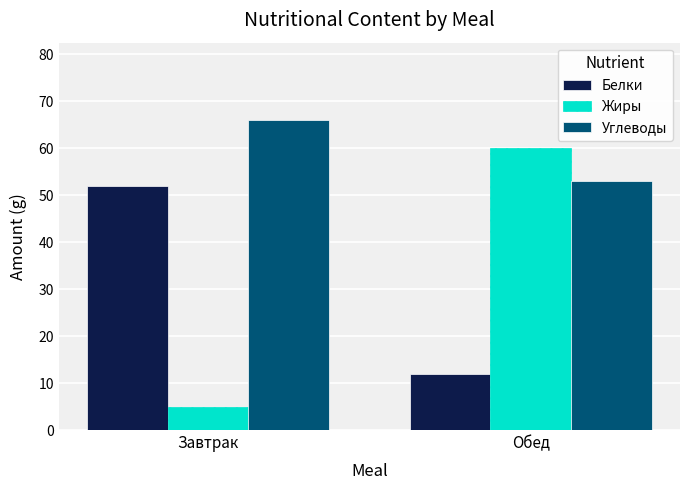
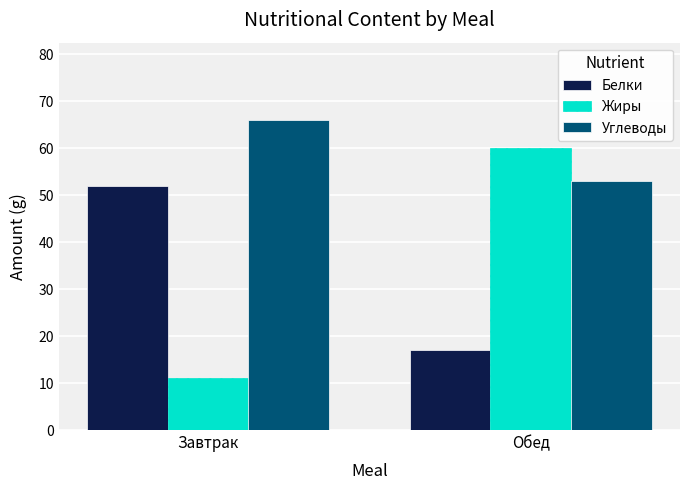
Жиры, Завтрак: 5 -> 11
Белки, Обед: 12 -> 17
